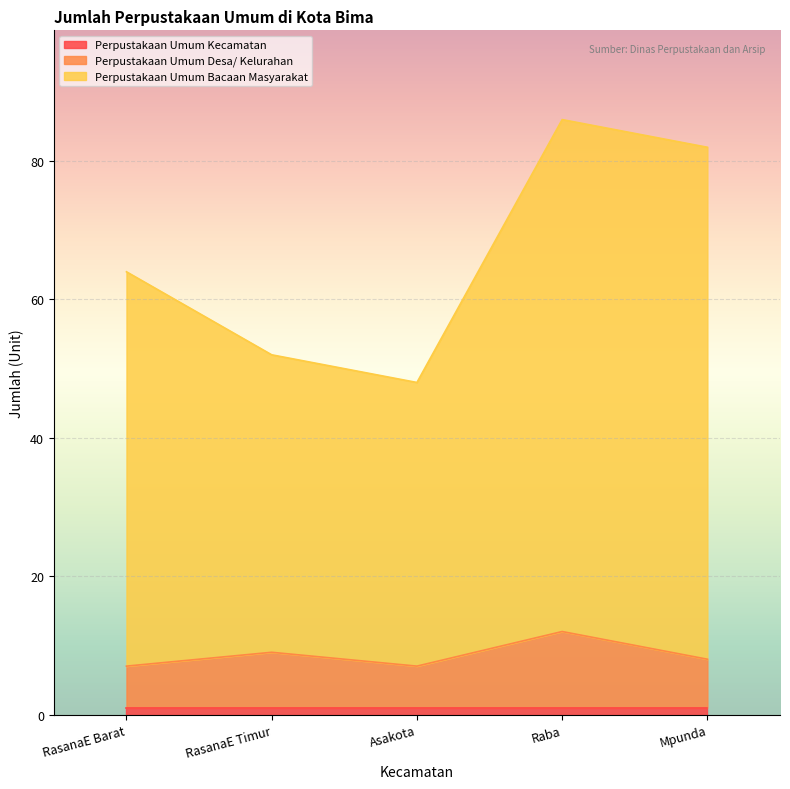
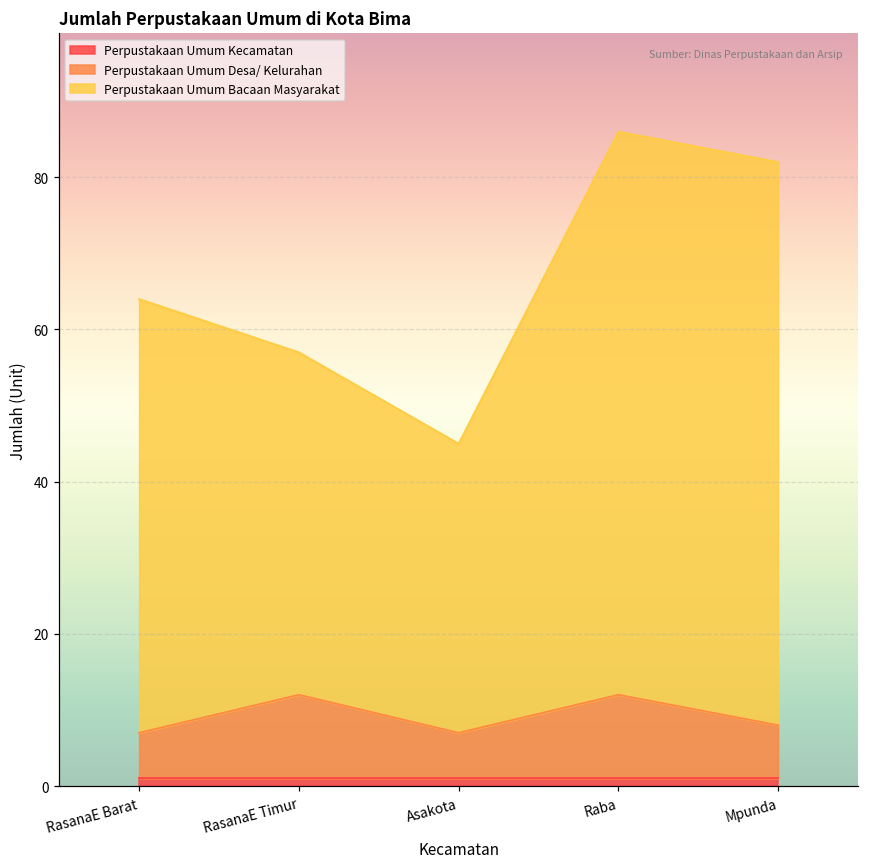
Perpustakaan Umum Desa/ Kelurahan, RasanaE Timur: 9 -> 12
Perpustakaan Umum Bacaan Masyarakat, RasanaE Timur: 43 -> 45
Perpustakaan Umum Bacaan Masyarakat, Asakota: 41 -> 38
